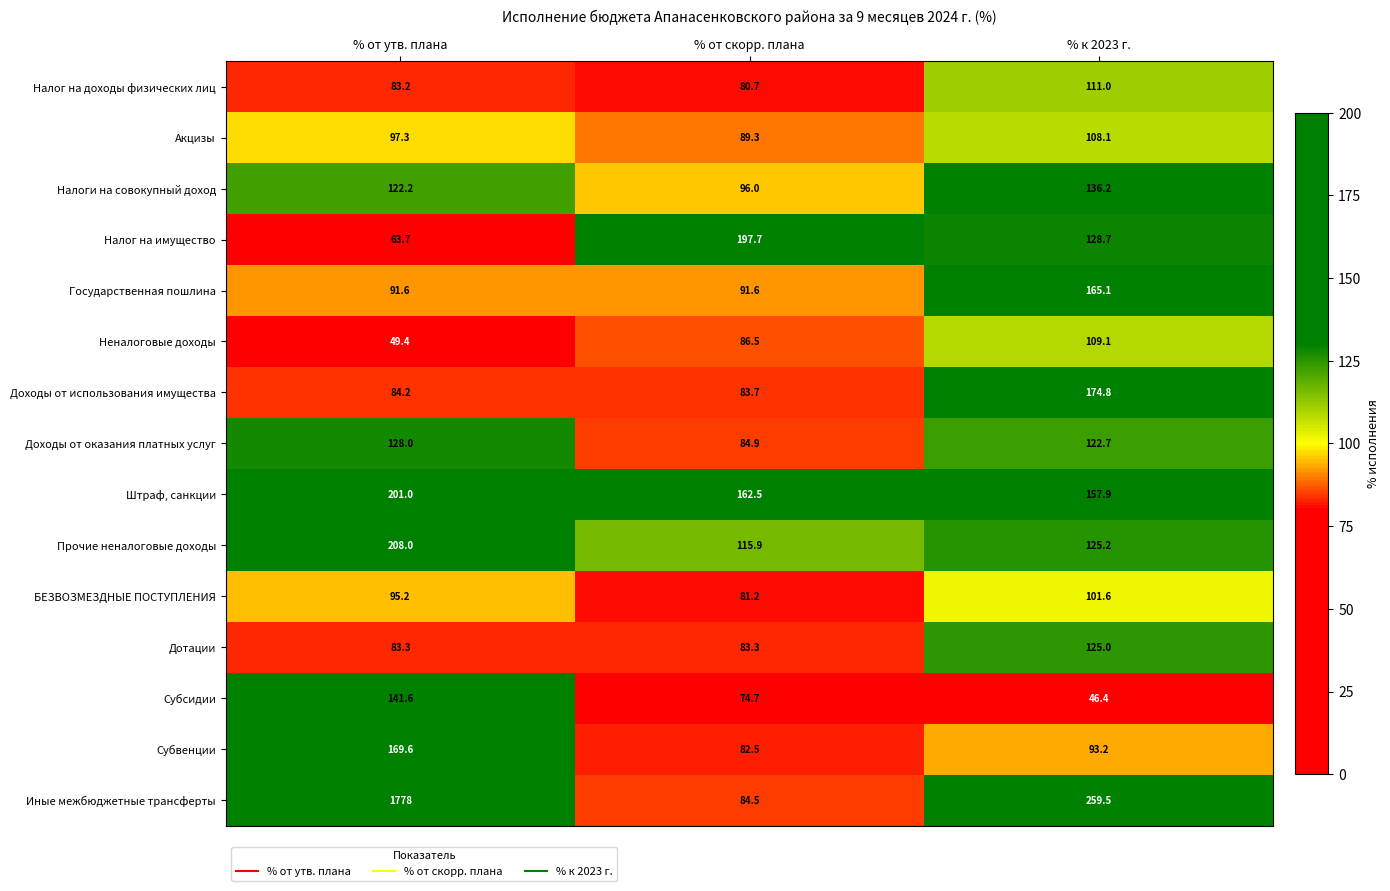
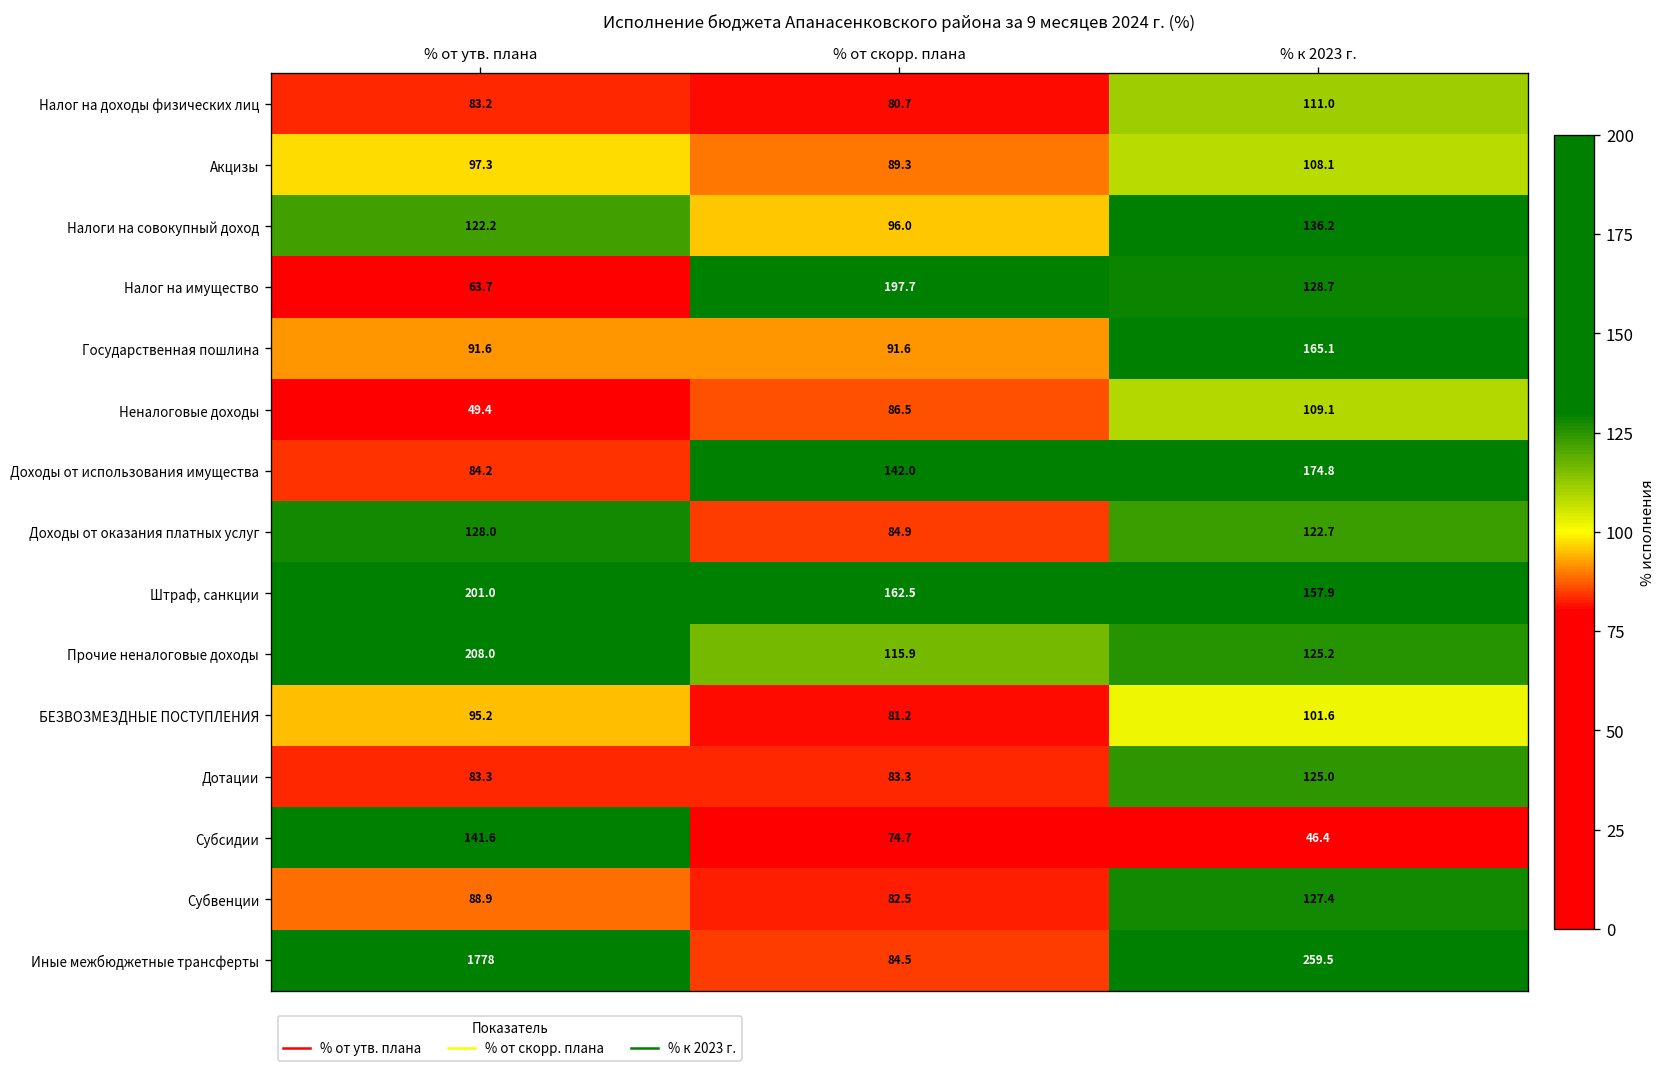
Доходы от использования имущества, % от скорр. плана: 83.7 -> 142.0
Субвенции, % от утв. плана: 169.6 -> 88.9
Субвенции, % к 2023 г.: 93.2 -> 127.4
